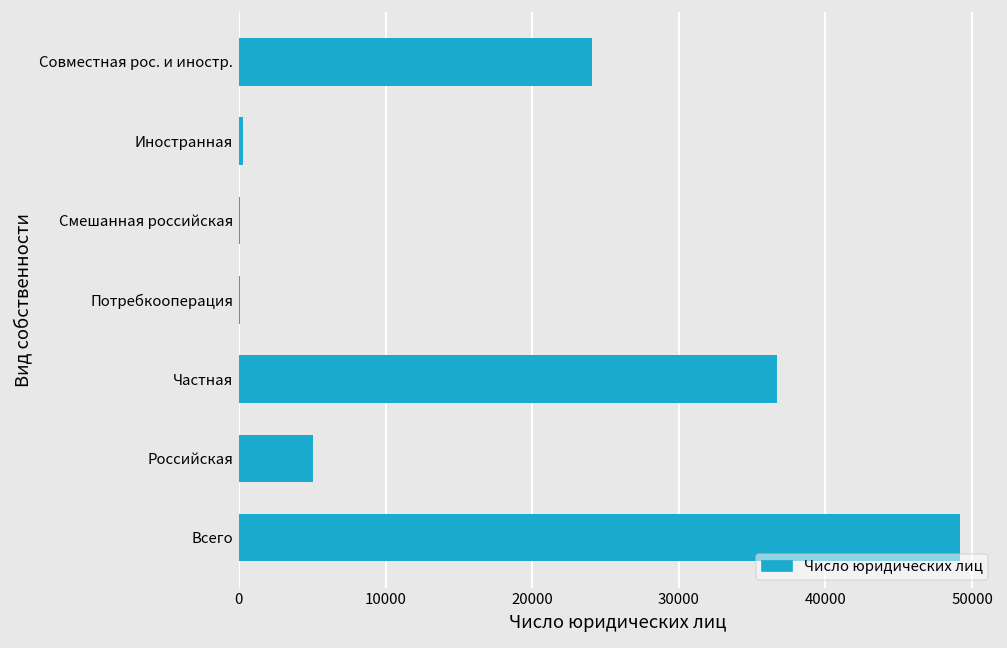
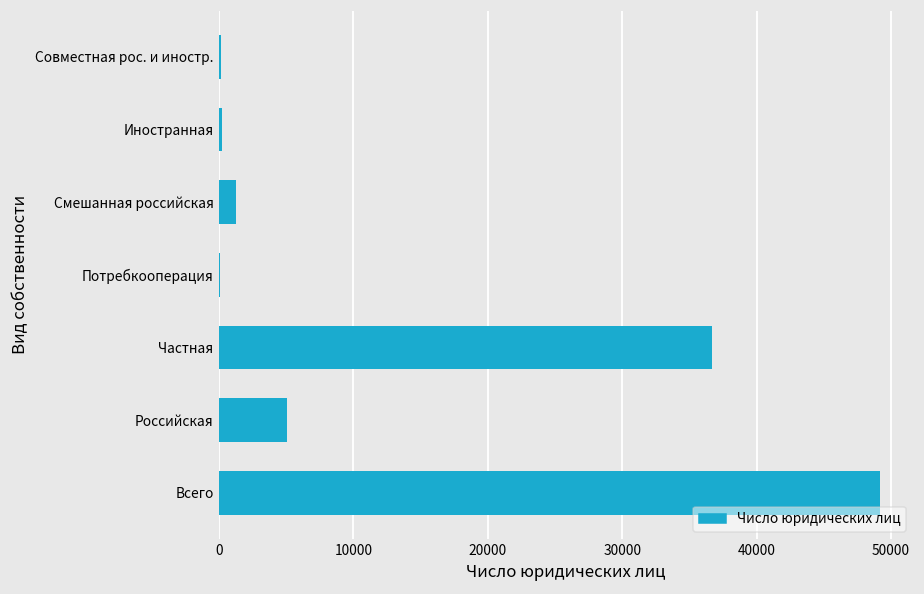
Совместная рос. и иностр.: 24100 -> 100
Смешанная российская: 100 -> 1200
